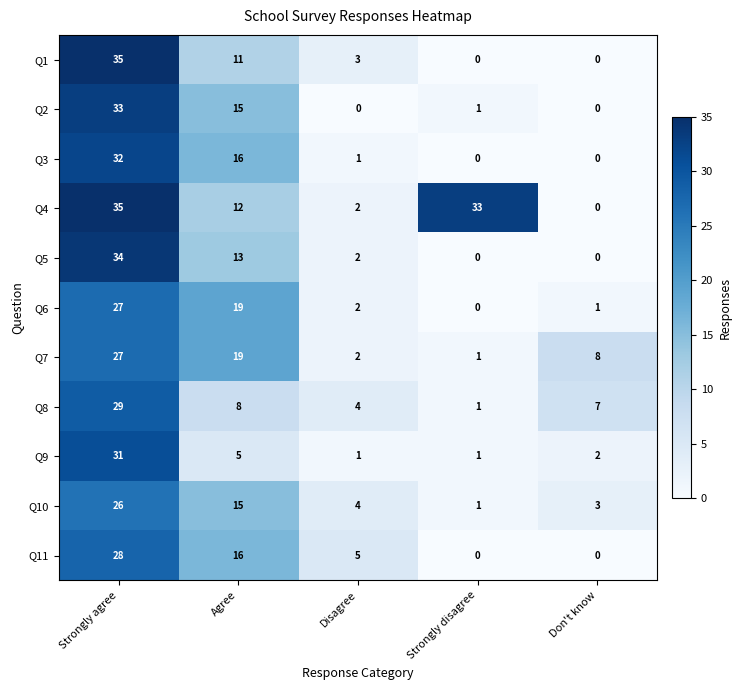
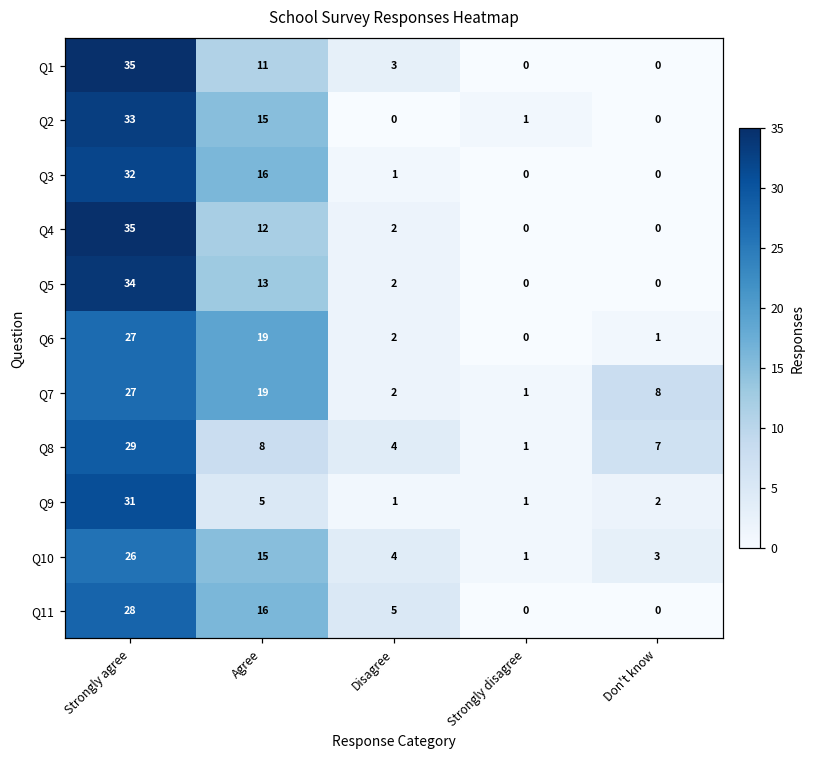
Q4, Strongly disagree: 33 -> 0
